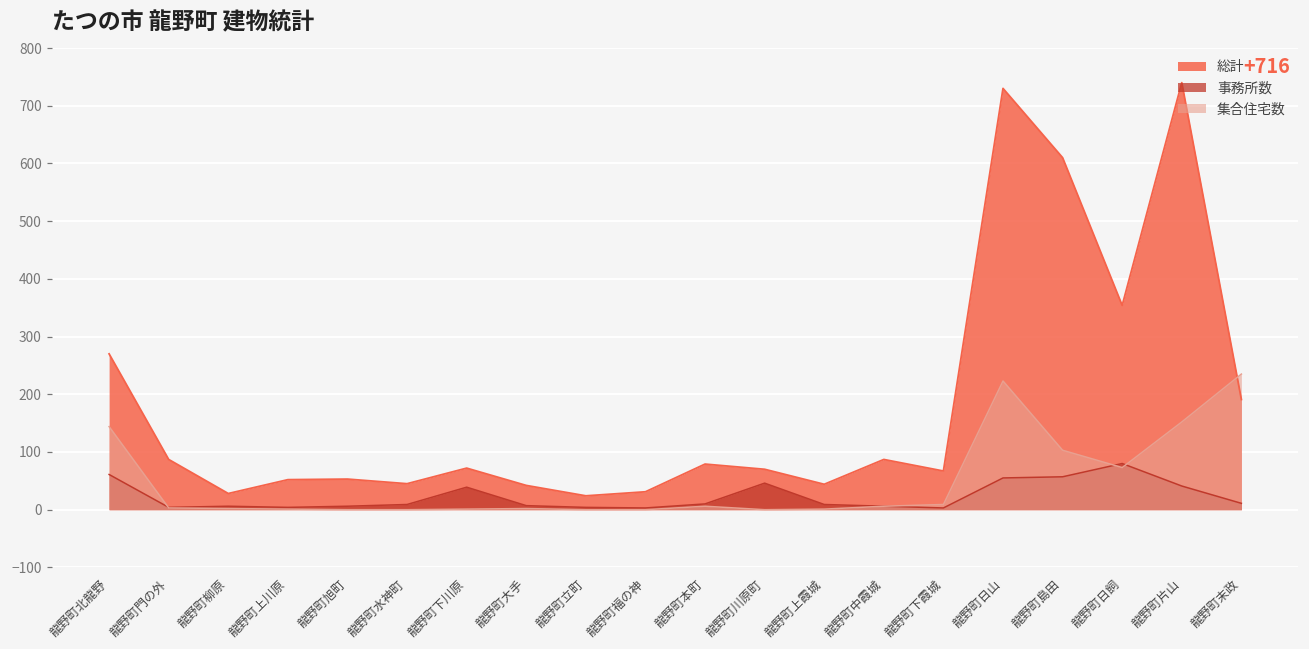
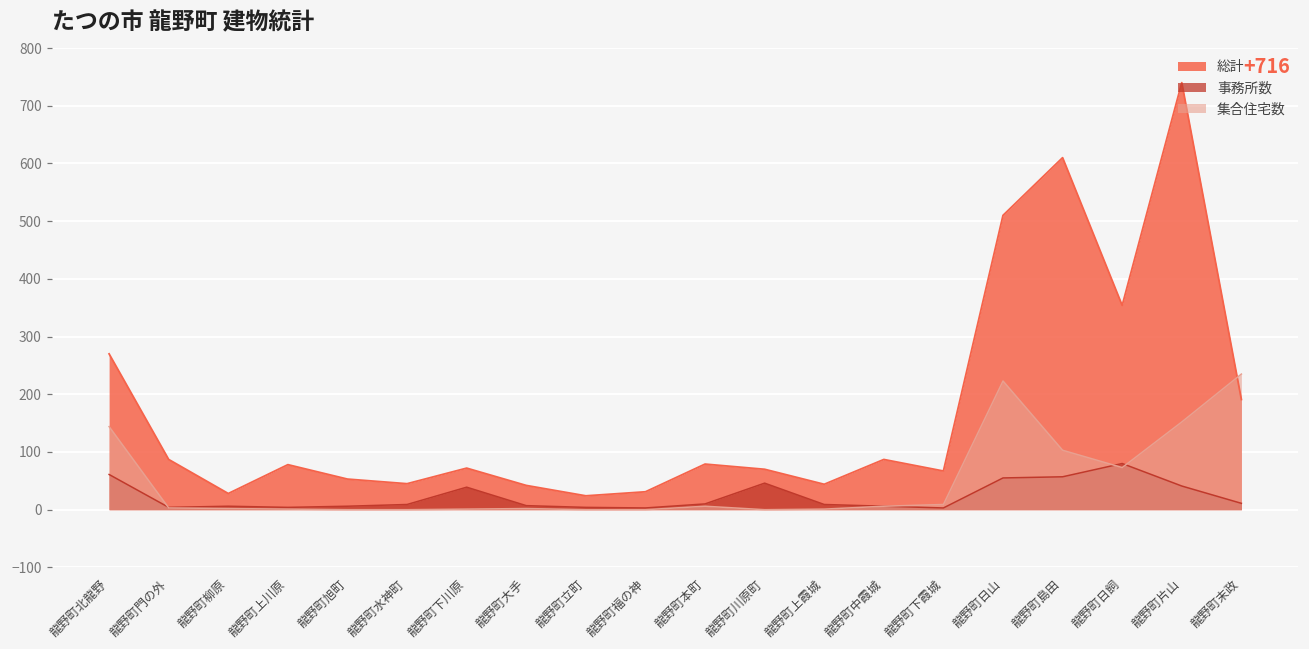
総計, 龍野町上川原: 50 -> 80
総計, 龍野町日山: 730 -> 510
